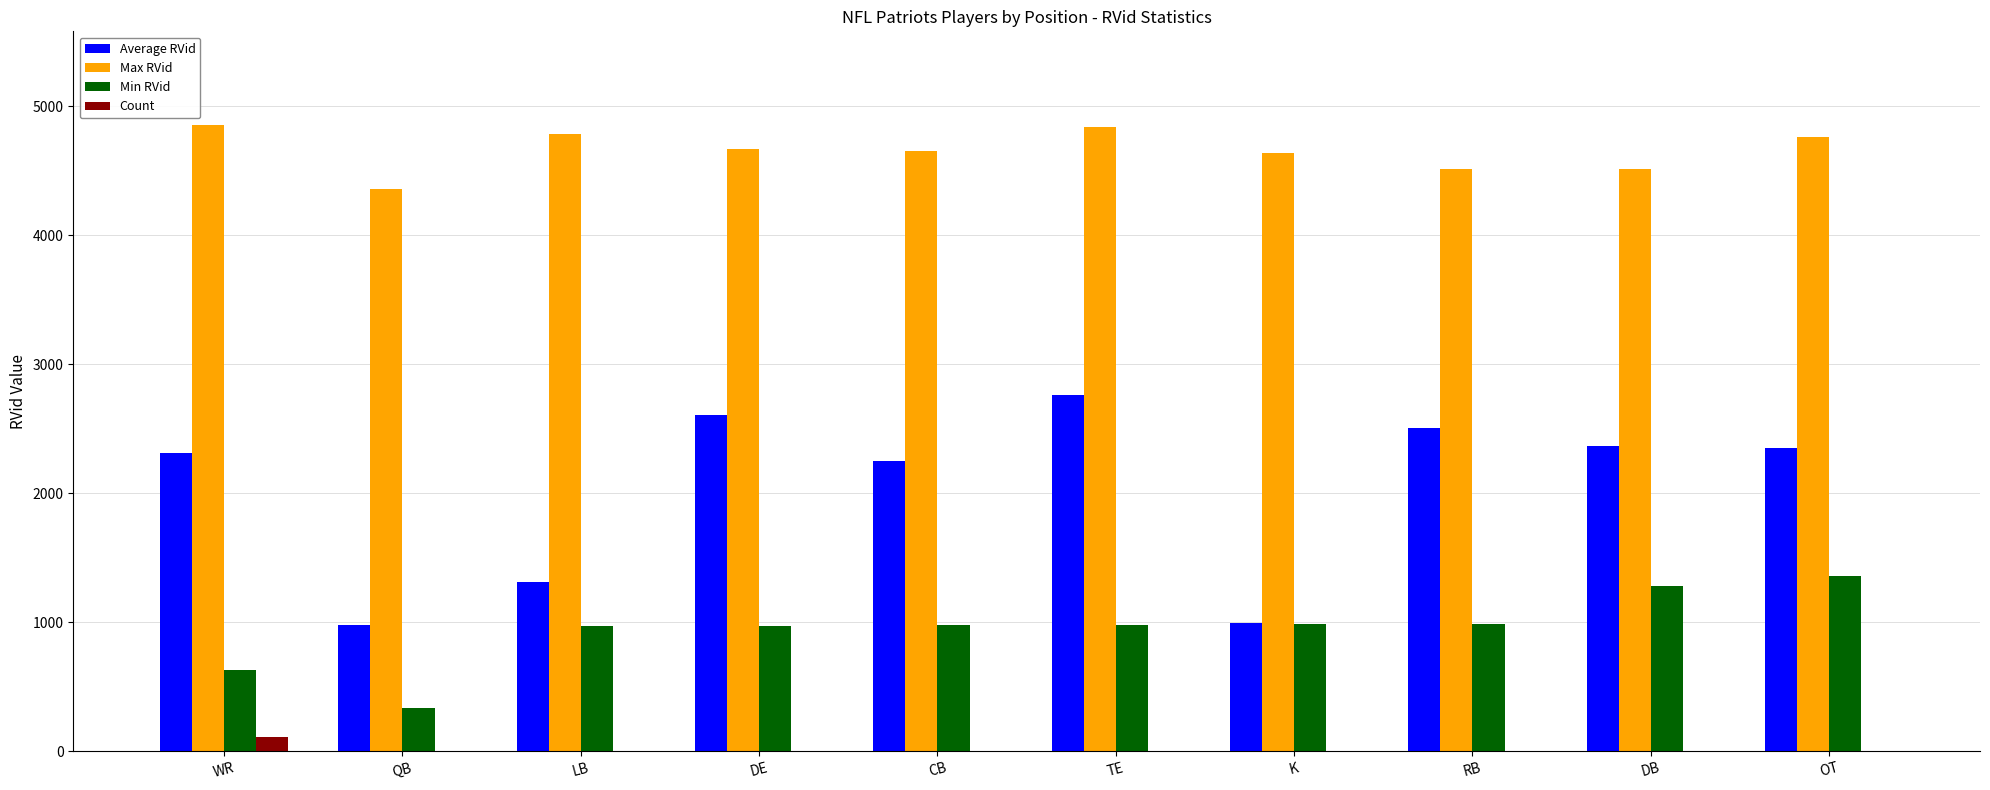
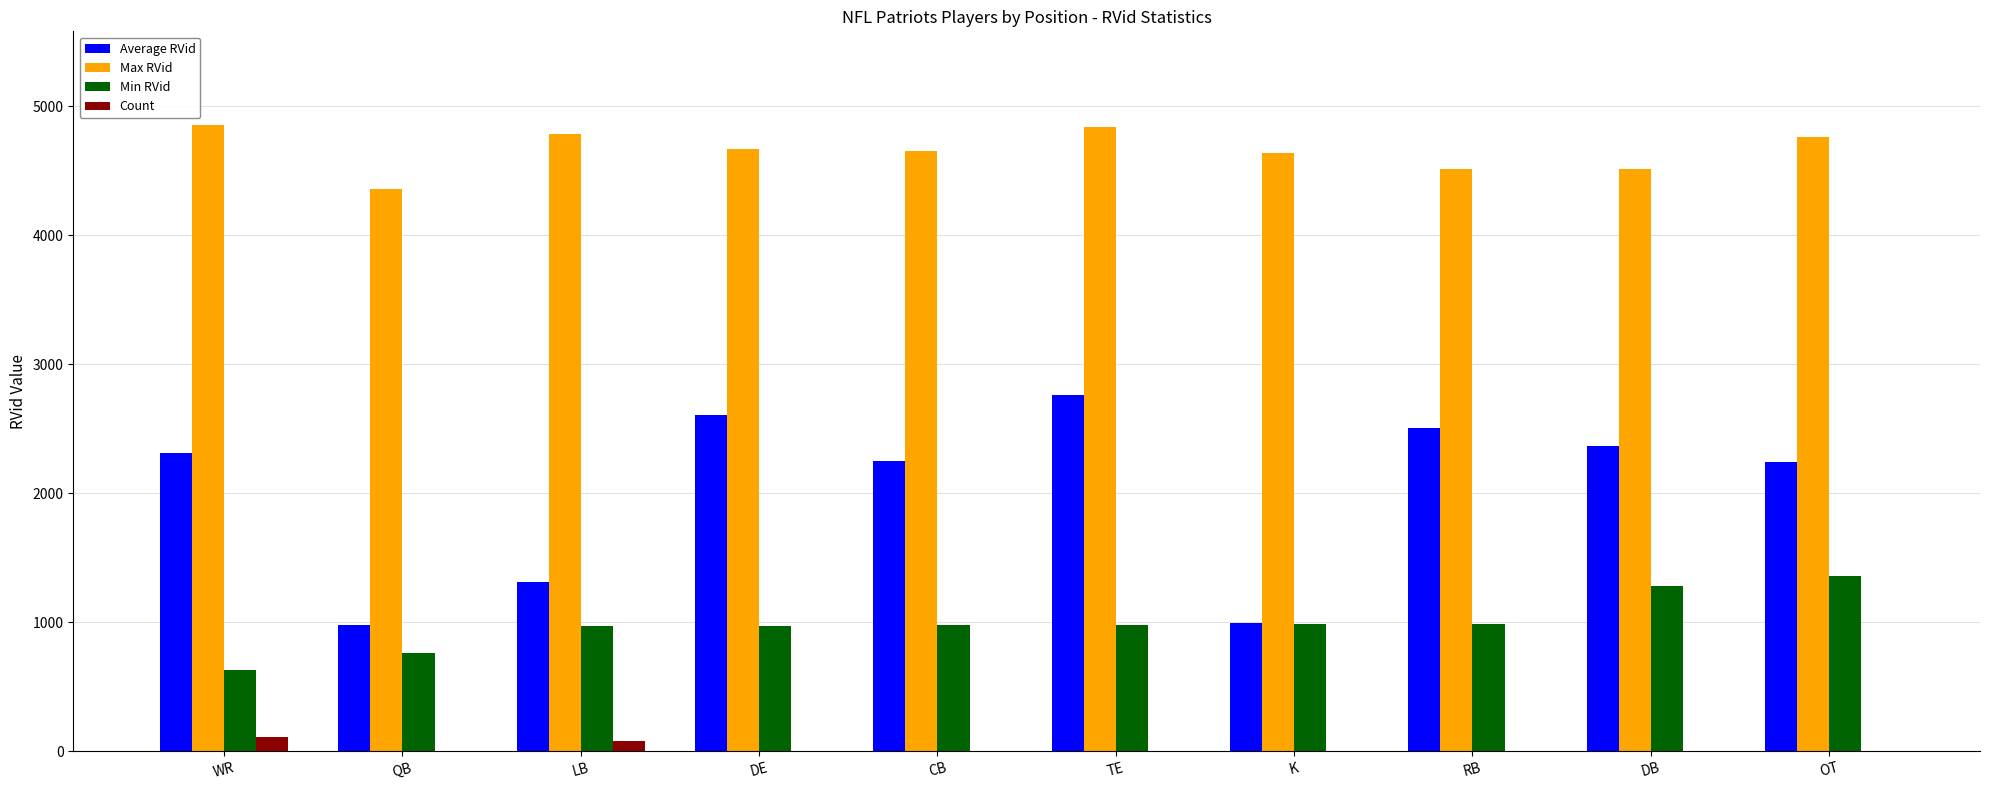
Min RVid, QB: 340 -> 770
Count, LB: 0 -> 80
Average RVid, OT: 2350 -> 2240
